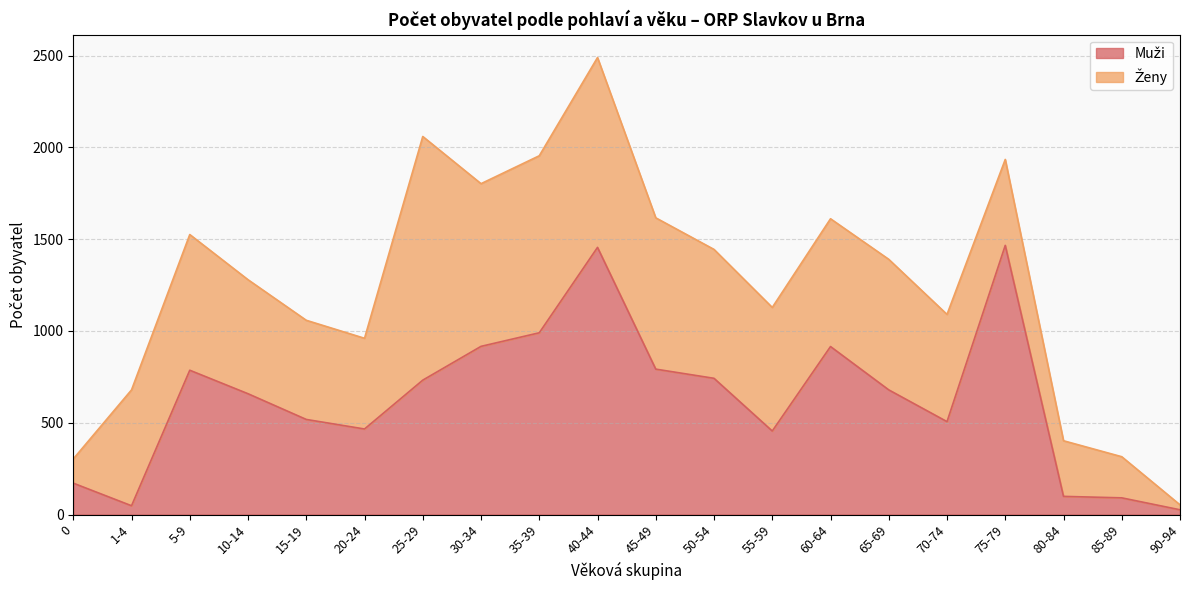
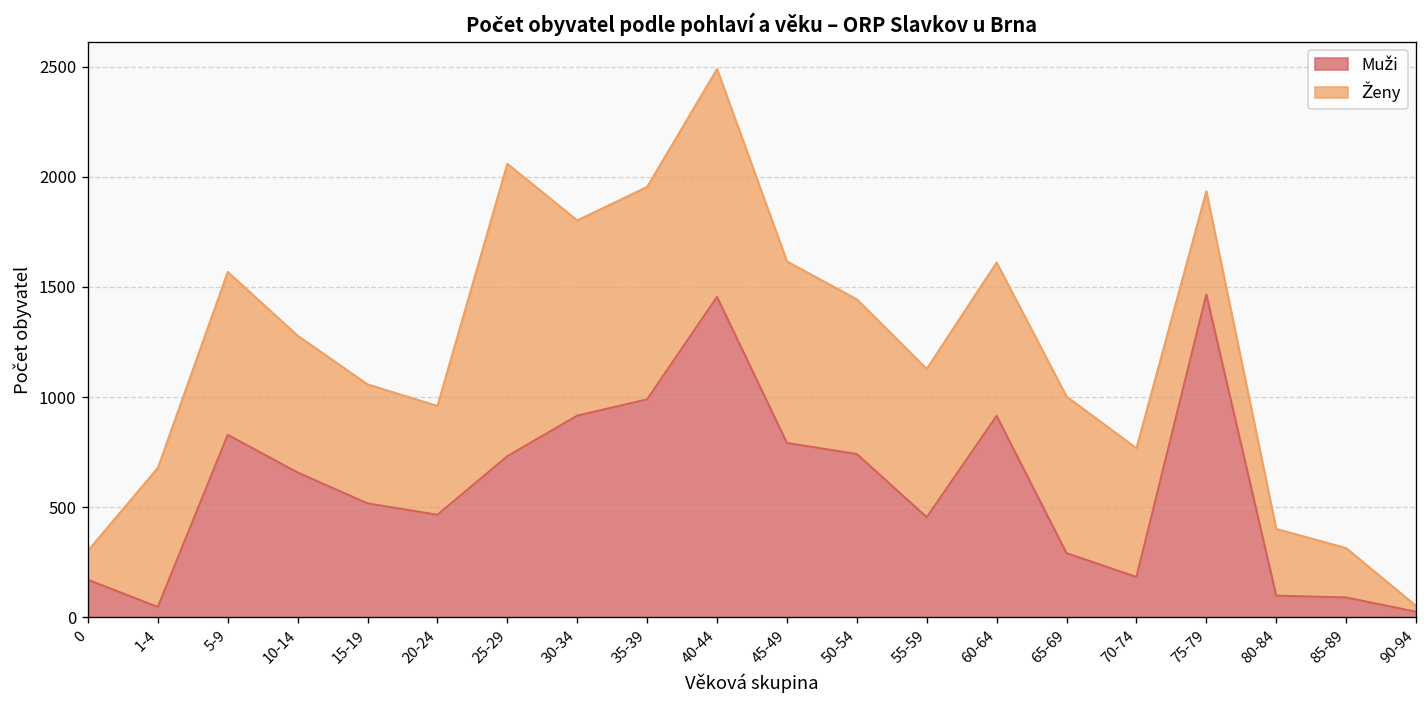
Muži, 5-9: 790 -> 830
Muži, 65-69: 680 -> 290
Muži, 70-74: 510 -> 180
